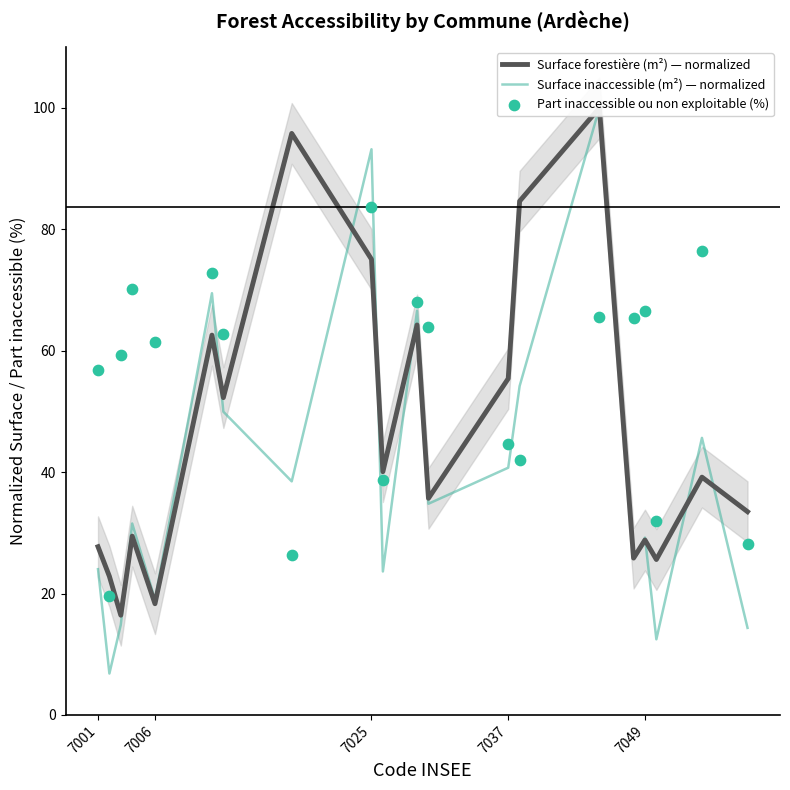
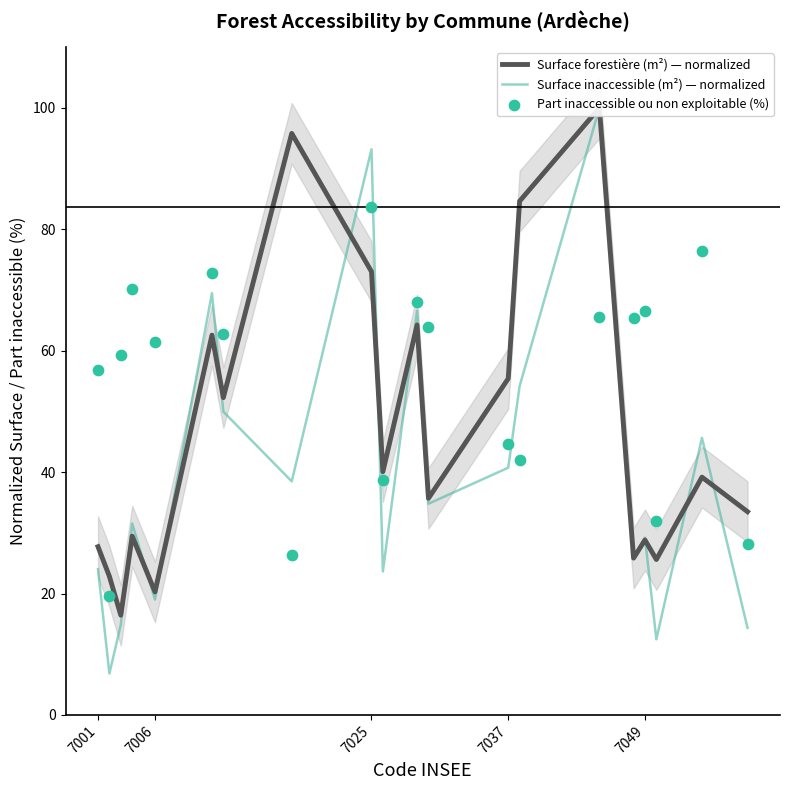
Surface forestière (m²) — normalized, 7006: 18 -> 20
Surface forestière (m²) — normalized, 7025: 75 -> 73
